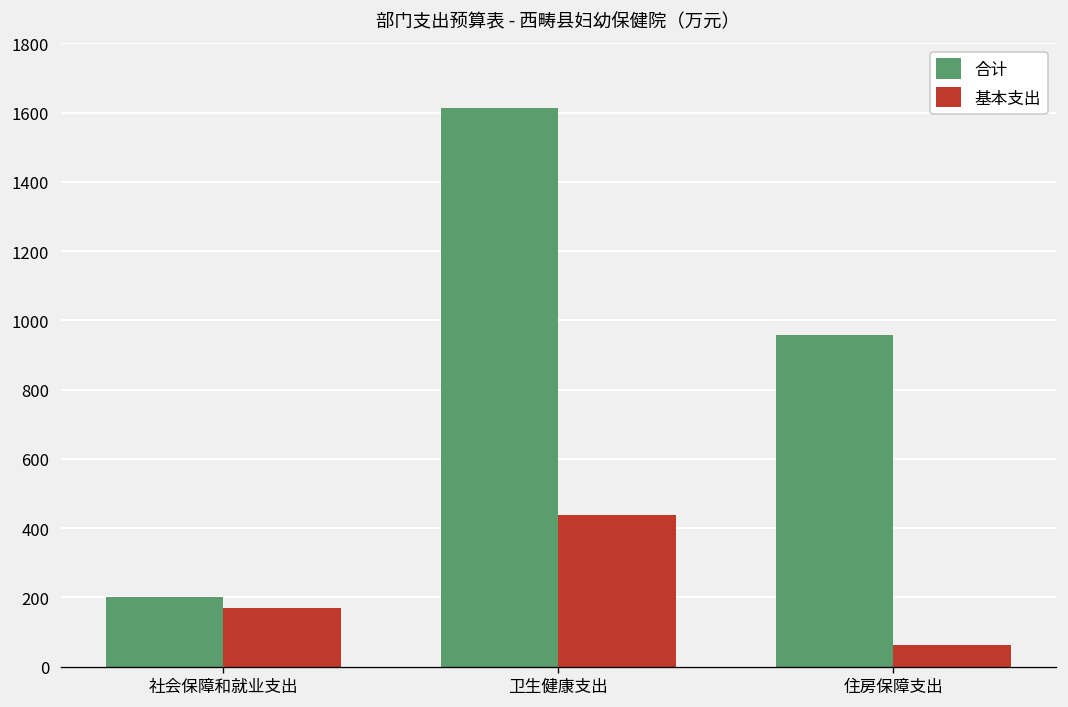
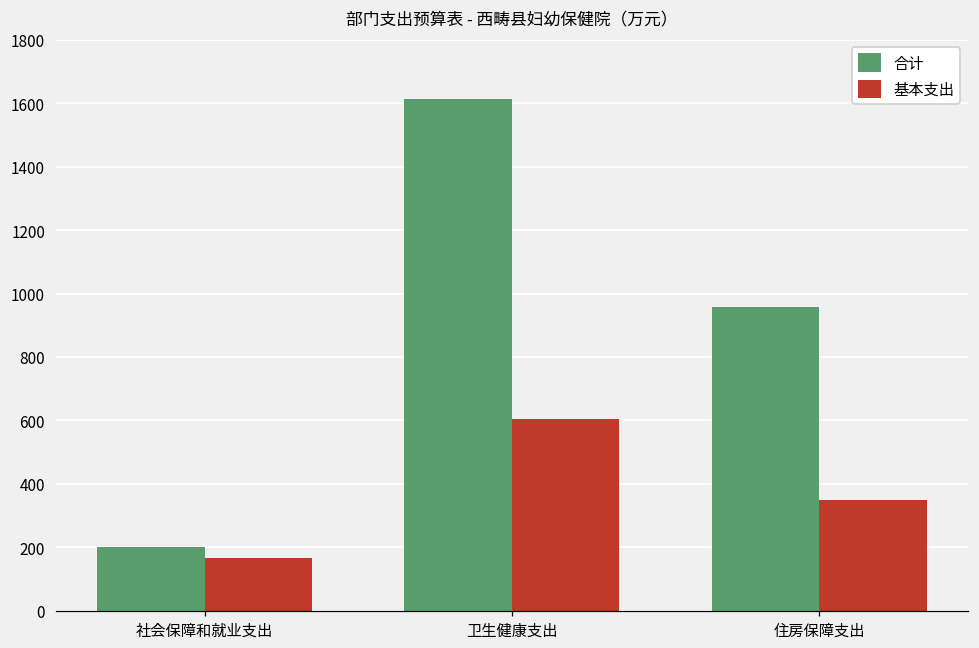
基本支出, 卫生健康支出: 440 -> 600
基本支出, 住房保障支出: 60 -> 350
